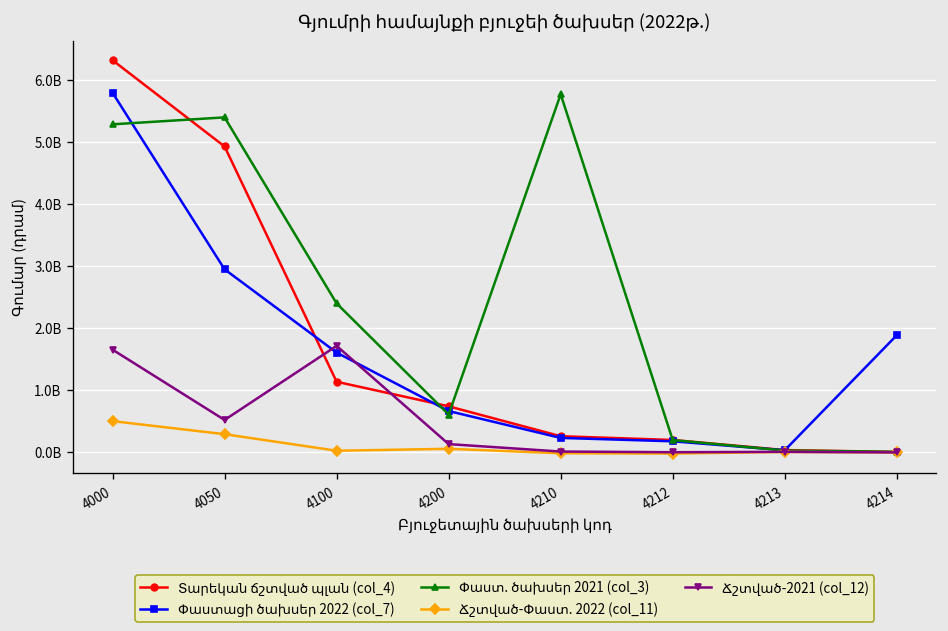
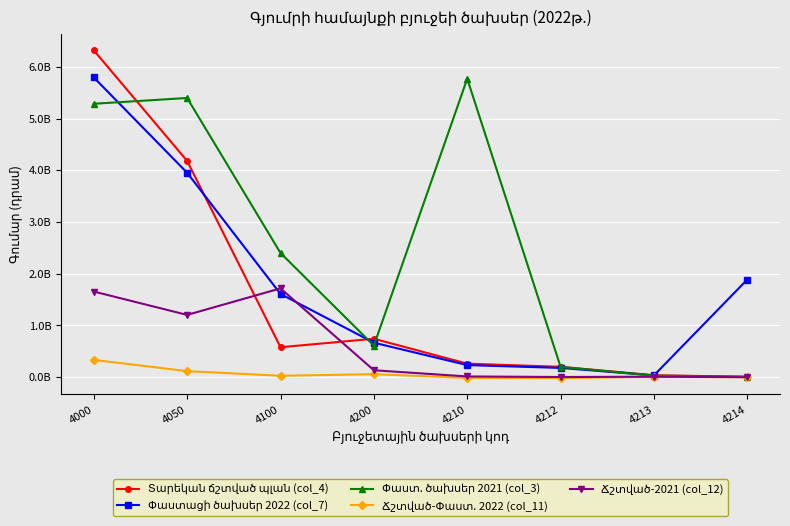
Ճշտված-Փաստ. 2022 (col_11), 4000: 500000000 -> 300000000
Տարեկան ճշտված պլան (col_4), 4050: 4900000000 -> 4200000000
Փաստացի ծախսեր 2022 (col_7), 4050: 2900000000 -> 4000000000
Ճշտված-Փաստ. 2022 (col_11), 4050: 300000000 -> 100000000
Ճշտված-2021 (col_12), 4050: 500000000 -> 1200000000
Տարեկան ճշտված պլան (col_4), 4100: 1100000000 -> 600000000
